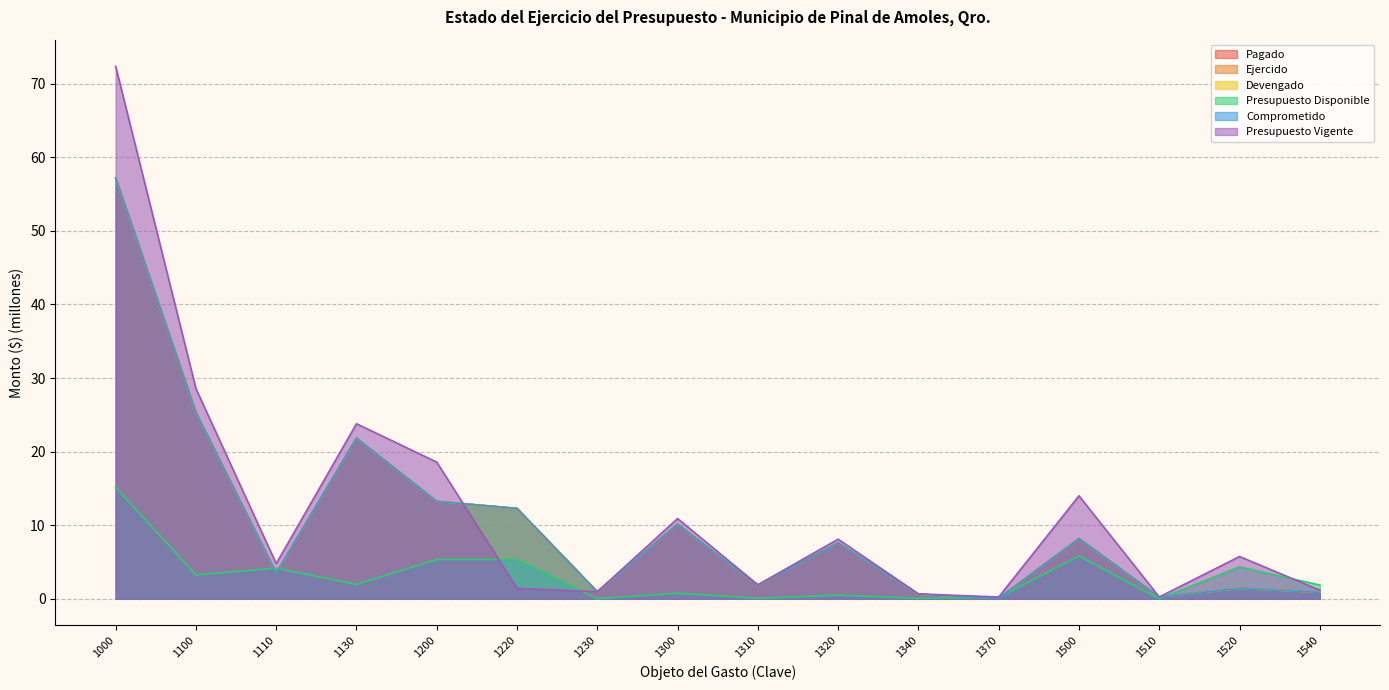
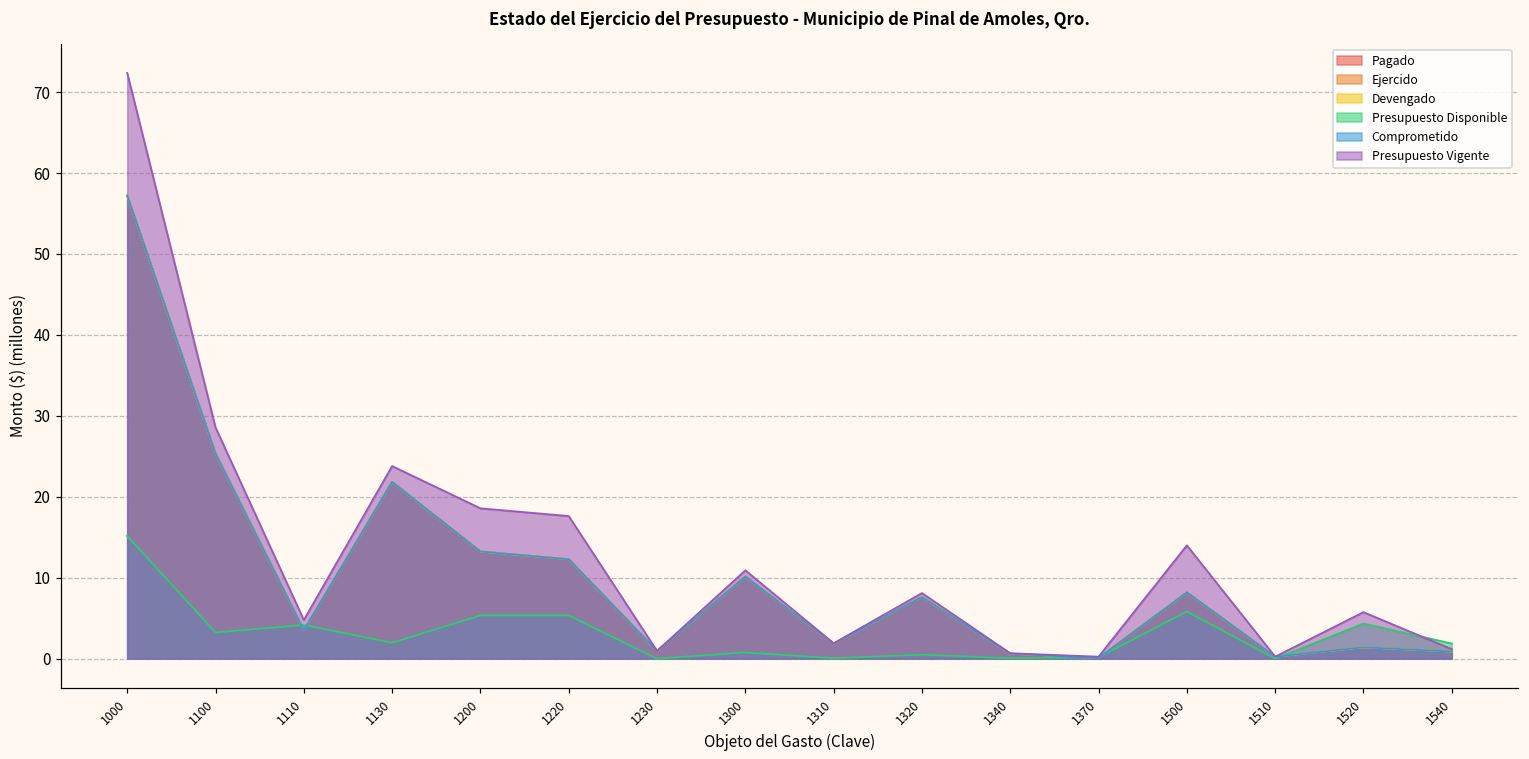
Presupuesto Vigente, 1220: 1 -> 18
